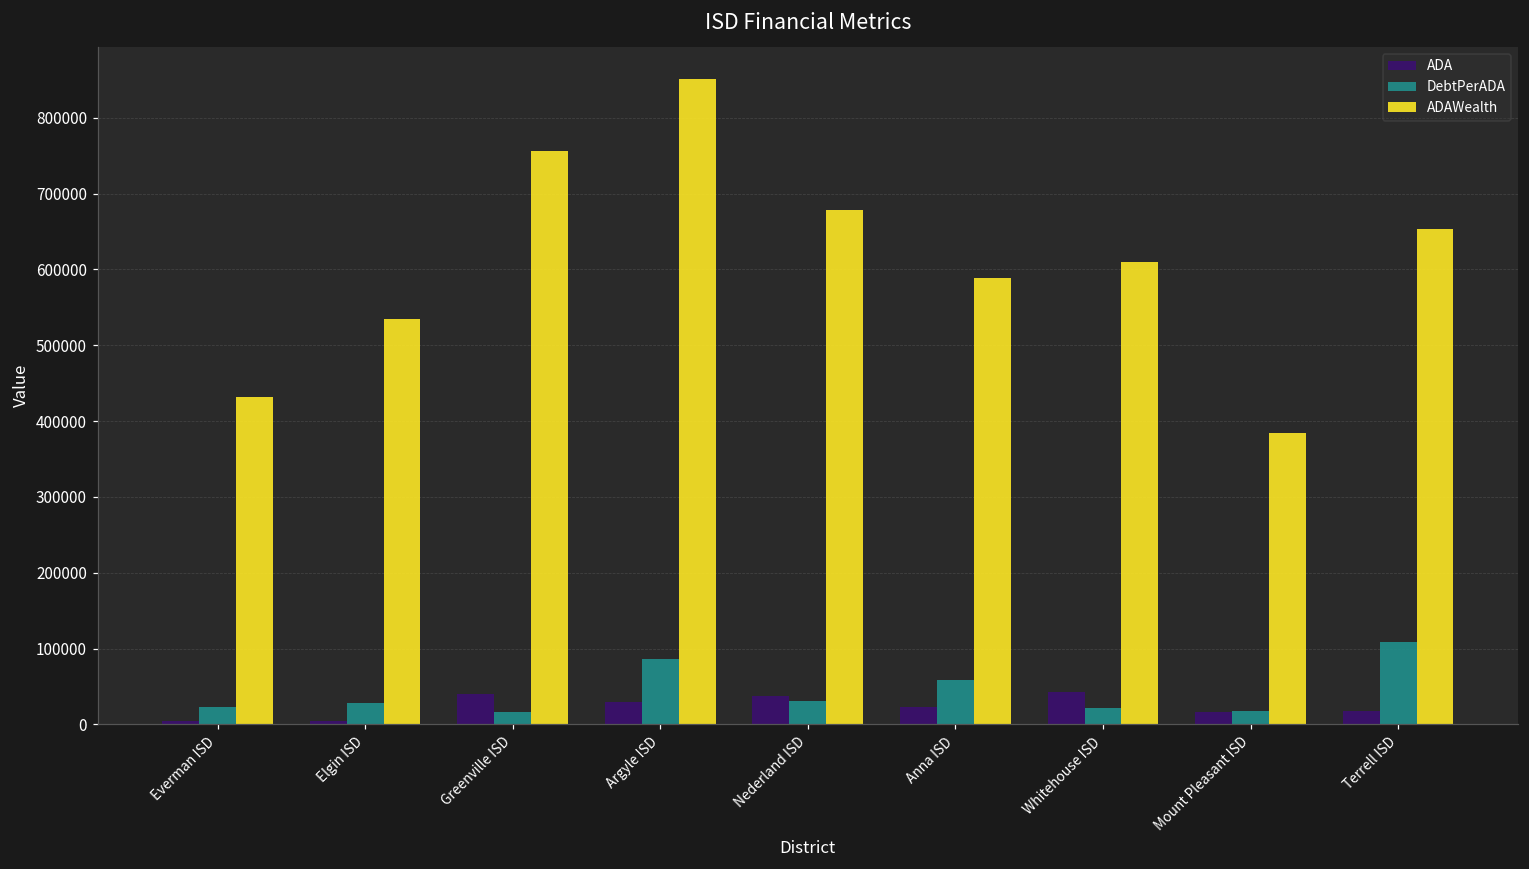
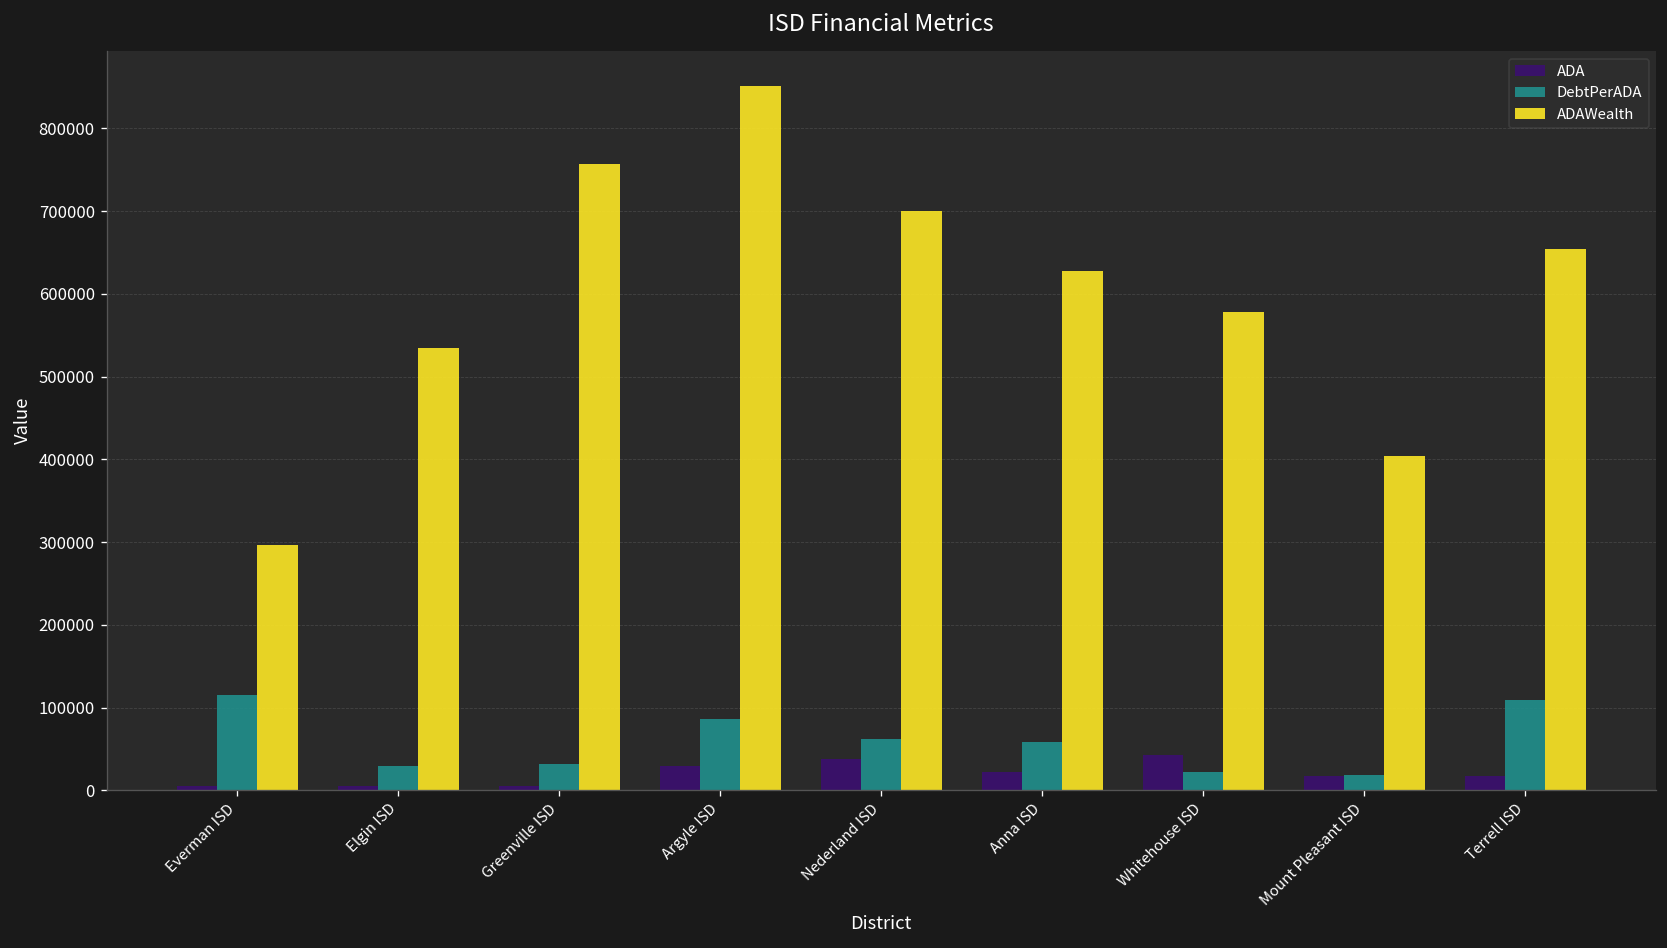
DebtPerADA, Everman ISD: 20000 -> 110000
ADAWealth, Everman ISD: 430000 -> 300000
ADA, Greenville ISD: 40000 -> 0
DebtPerADA, Greenville ISD: 20000 -> 30000
DebtPerADA, Nederland ISD: 30000 -> 60000
ADAWealth, Nederland ISD: 680000 -> 700000
ADAWealth, Anna ISD: 590000 -> 630000
ADAWealth, Whitehouse ISD: 610000 -> 580000
ADAWealth, Mount Pleasant ISD: 380000 -> 400000
